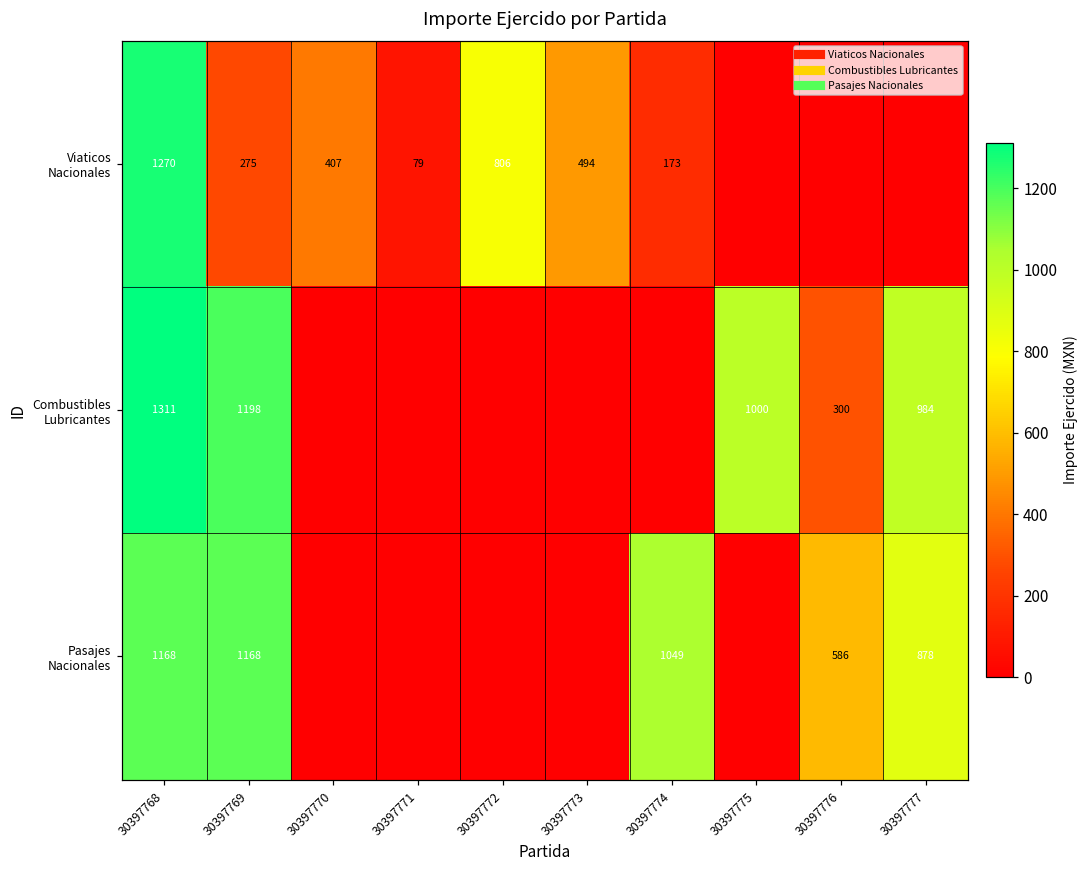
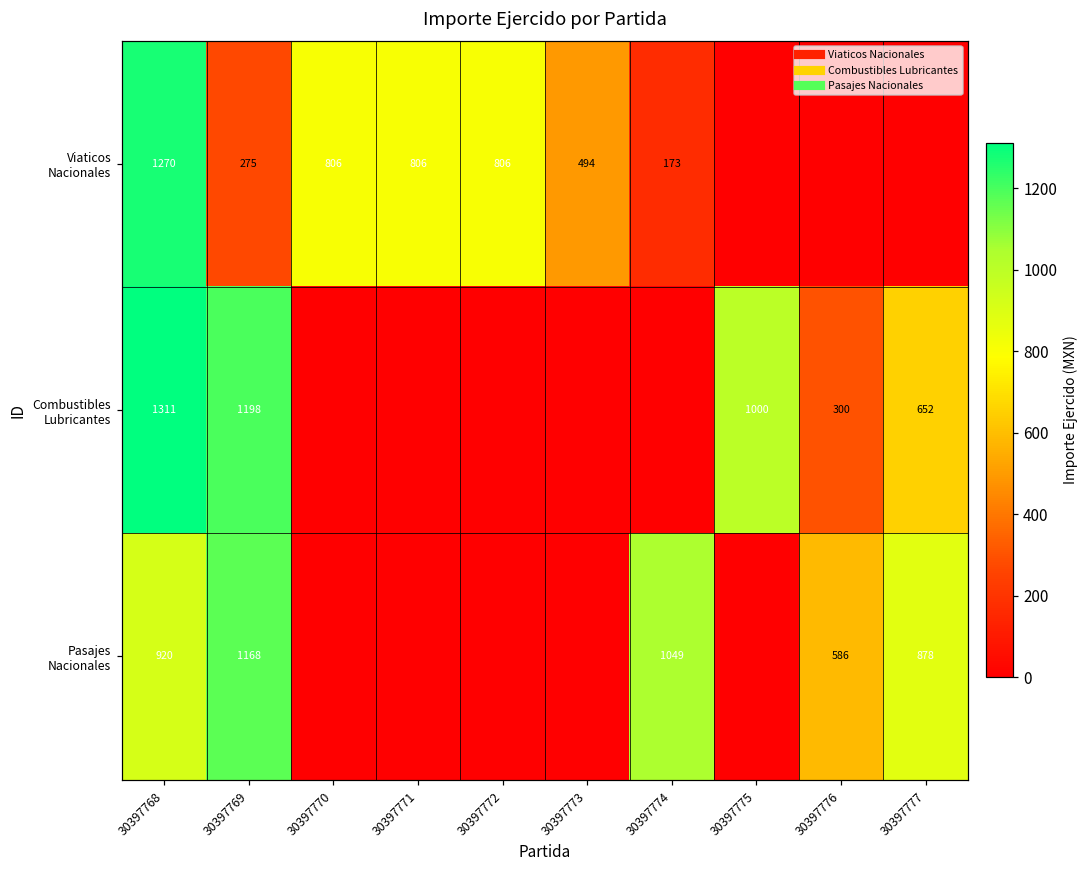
Viaticos Nacionales, 30397770: 407 -> 806
Viaticos Nacionales, 30397771: 79 -> 806
Combustibles Lubricantes, 30397777: 984 -> 652
Pasajes Nacionales, 30397768: 1168 -> 920
